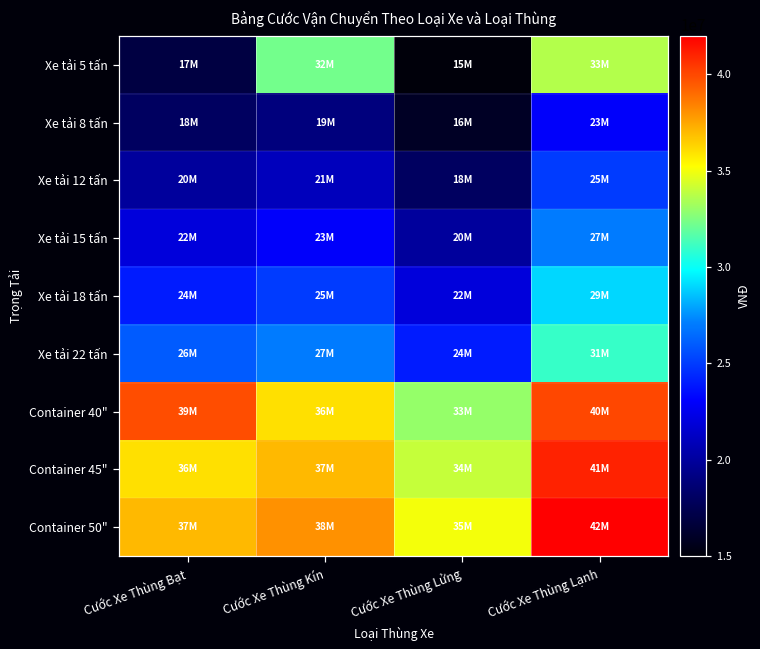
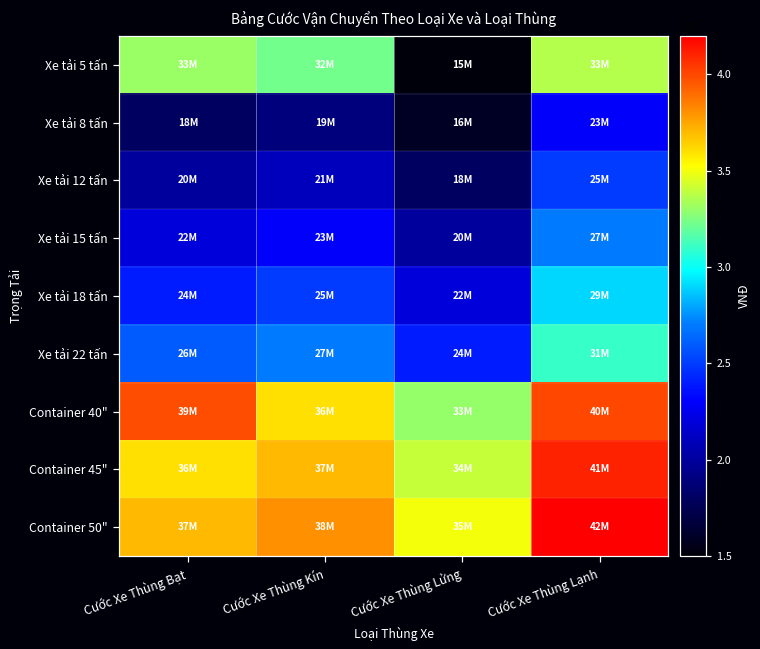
Xe tải 5 tấn, Cước Xe Thùng Bạt: 17M -> 33M
